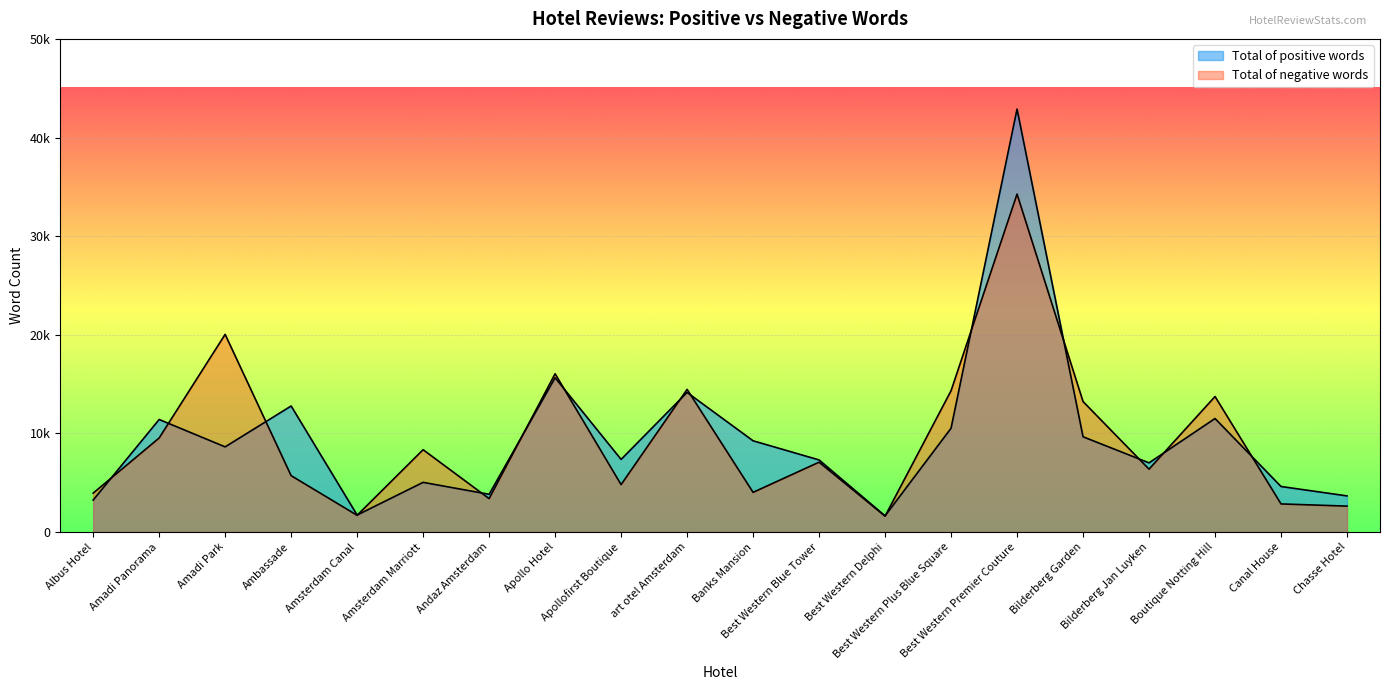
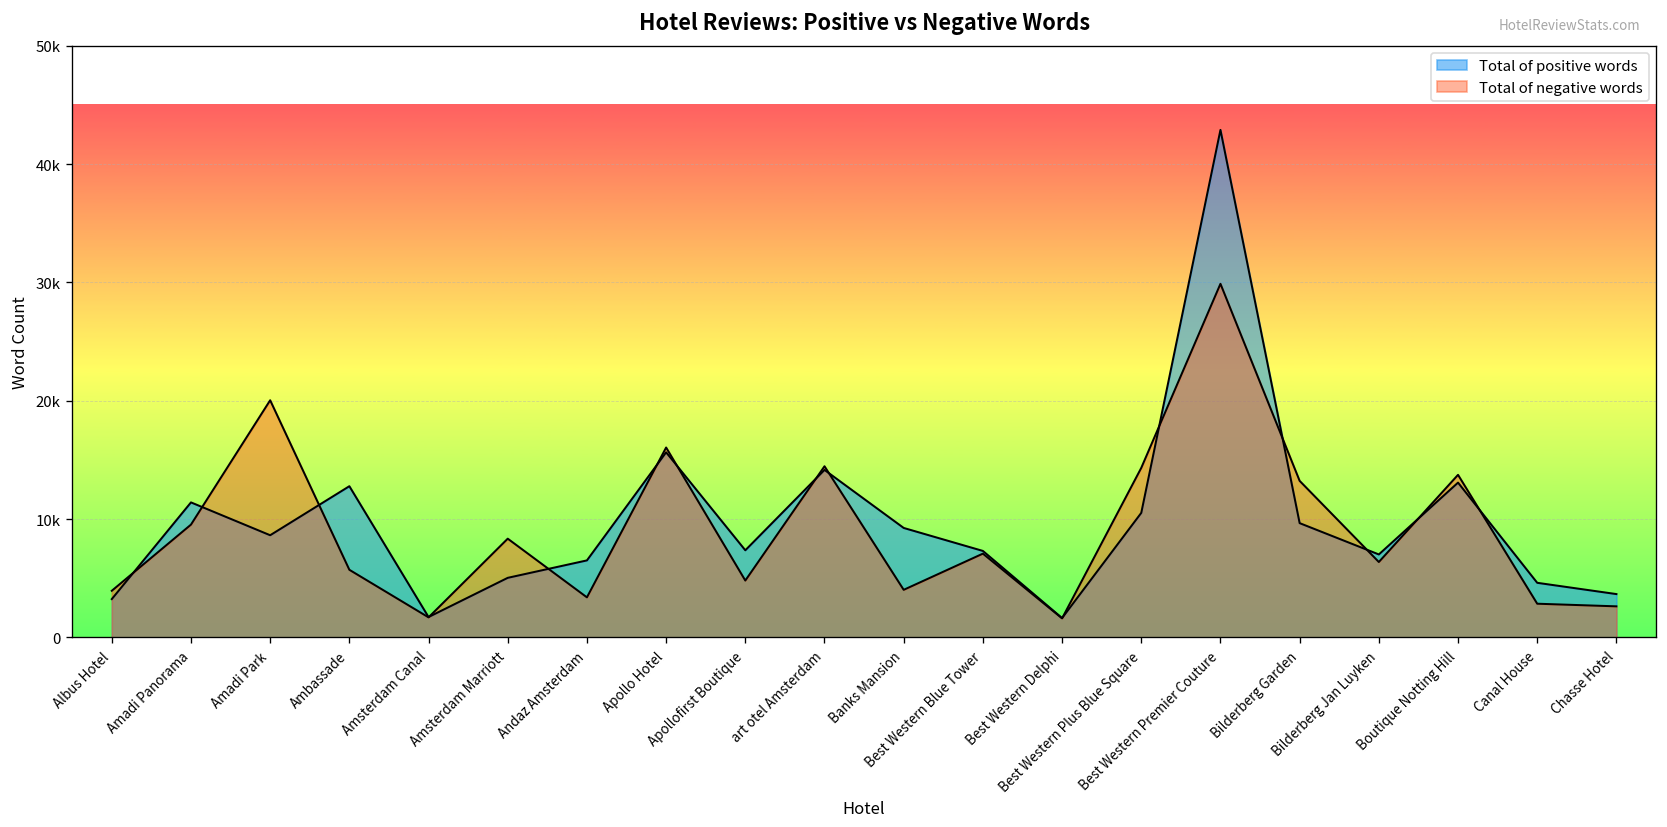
Total of positive words, Andaz Amsterdam: 4000 -> 7000
Total of negative words, Best Western Premier Couture: 34000 -> 30000
Total of positive words, Boutique Notting Hill: 12000 -> 13000
